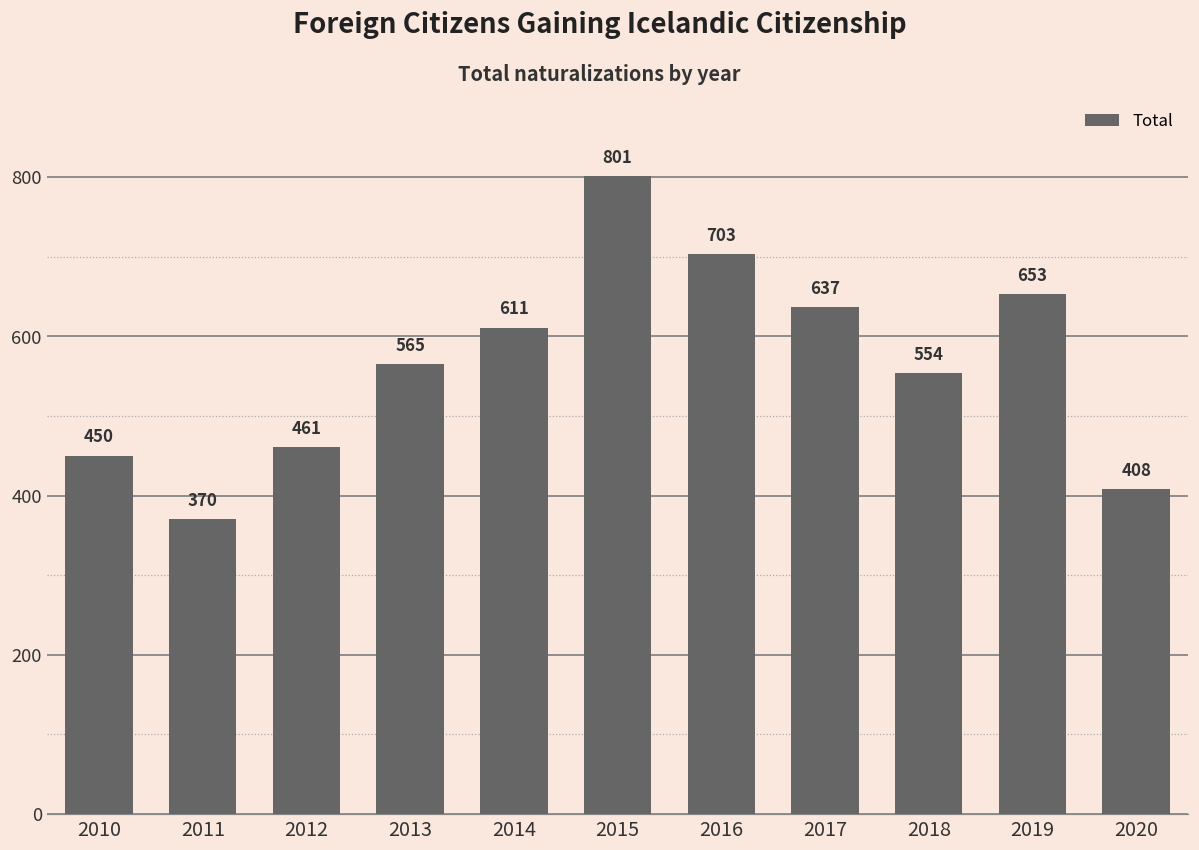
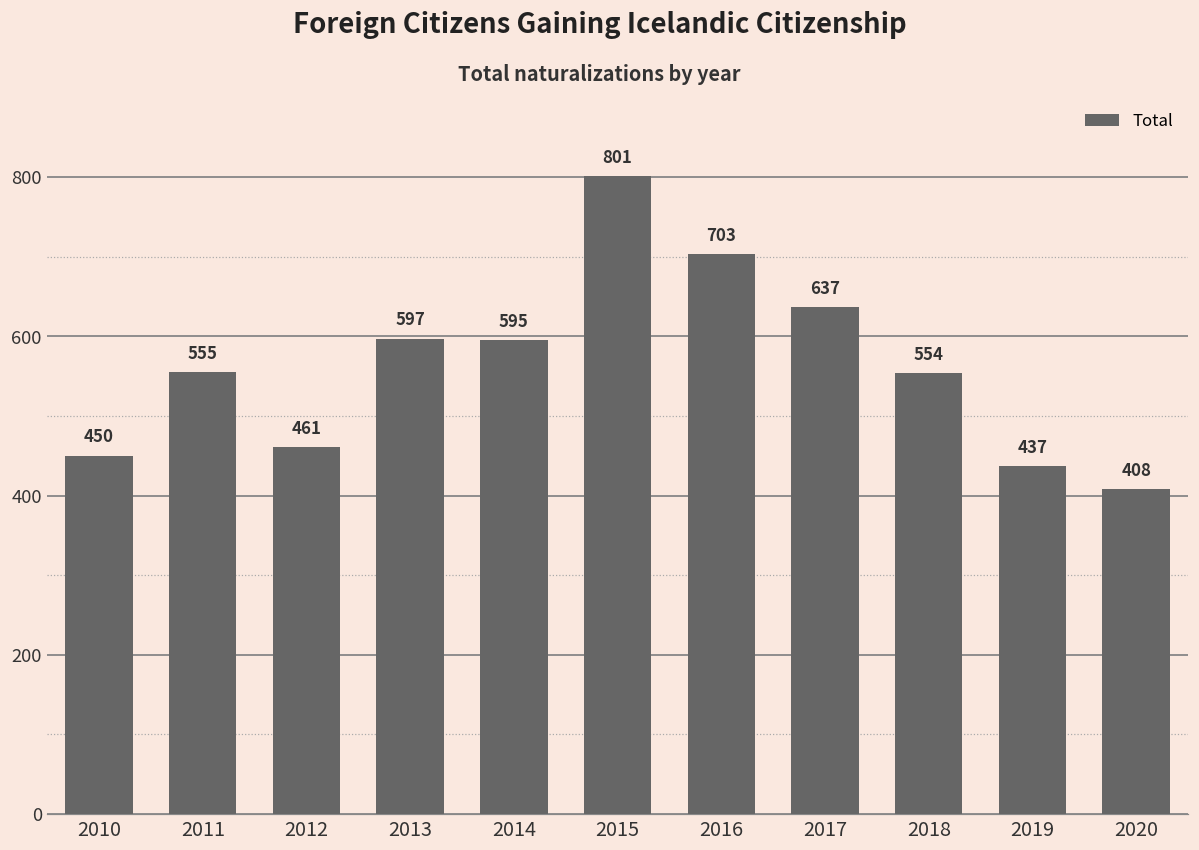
2011: 370 -> 555
2013: 565 -> 597
2014: 611 -> 595
2019: 653 -> 437
